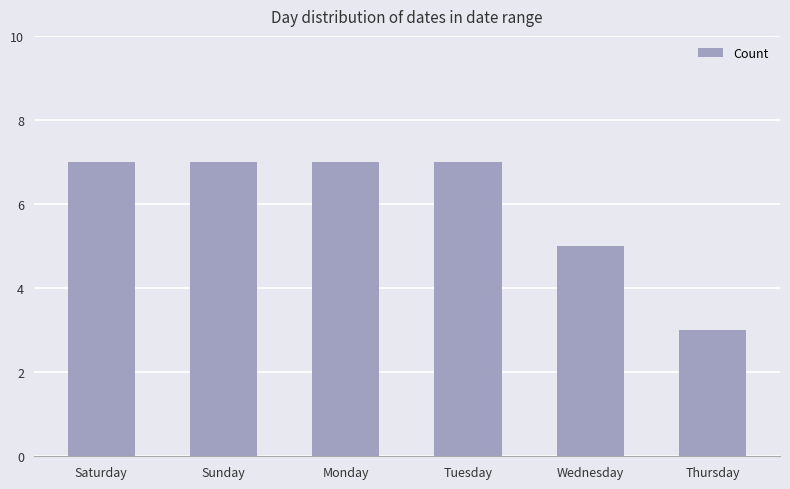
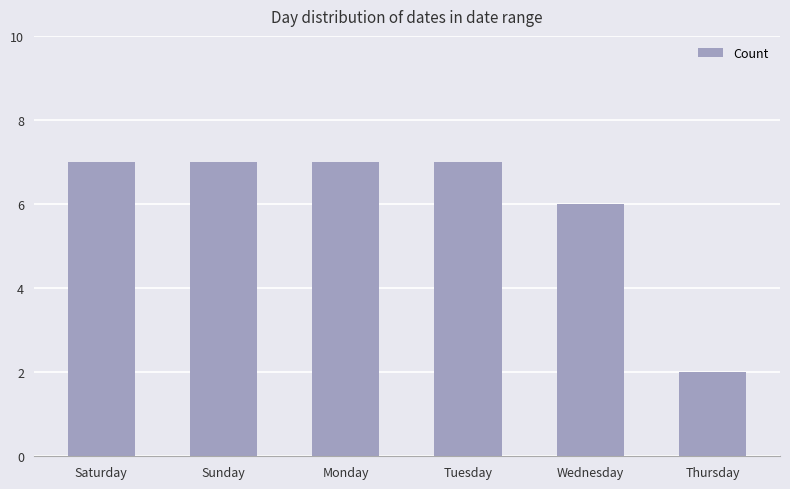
Wednesday: 5 -> 6
Thursday: 3 -> 2
